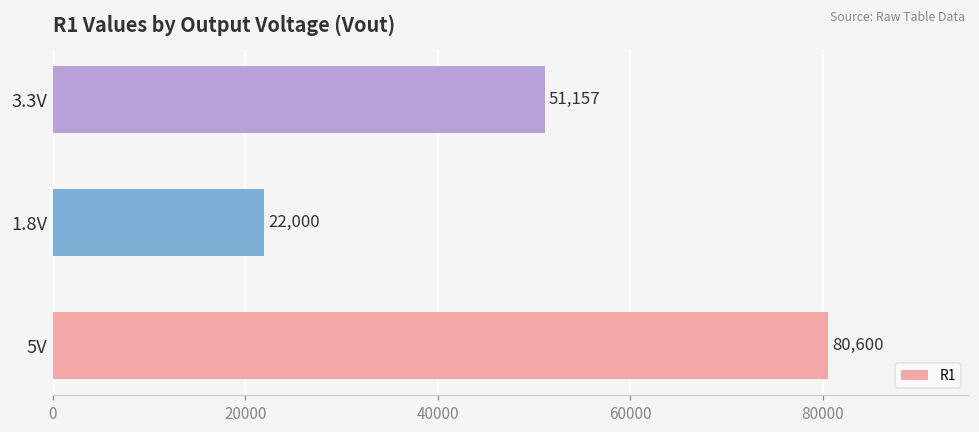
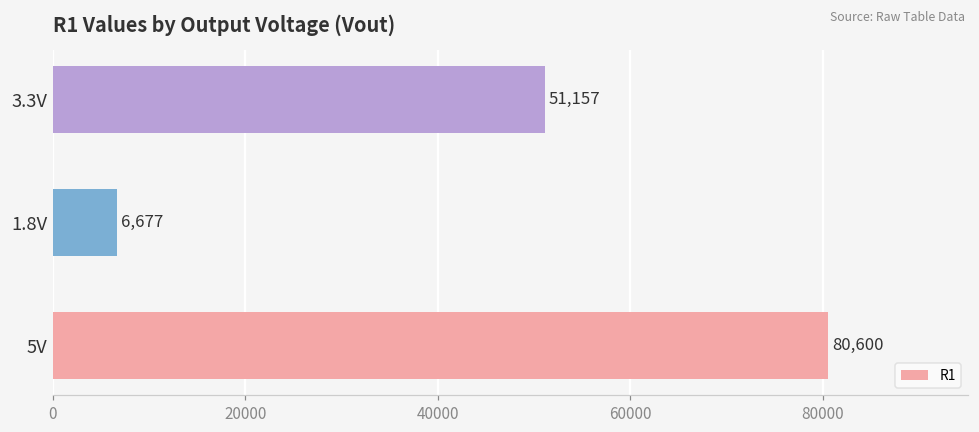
1.8V: 22,000 -> 6,677
